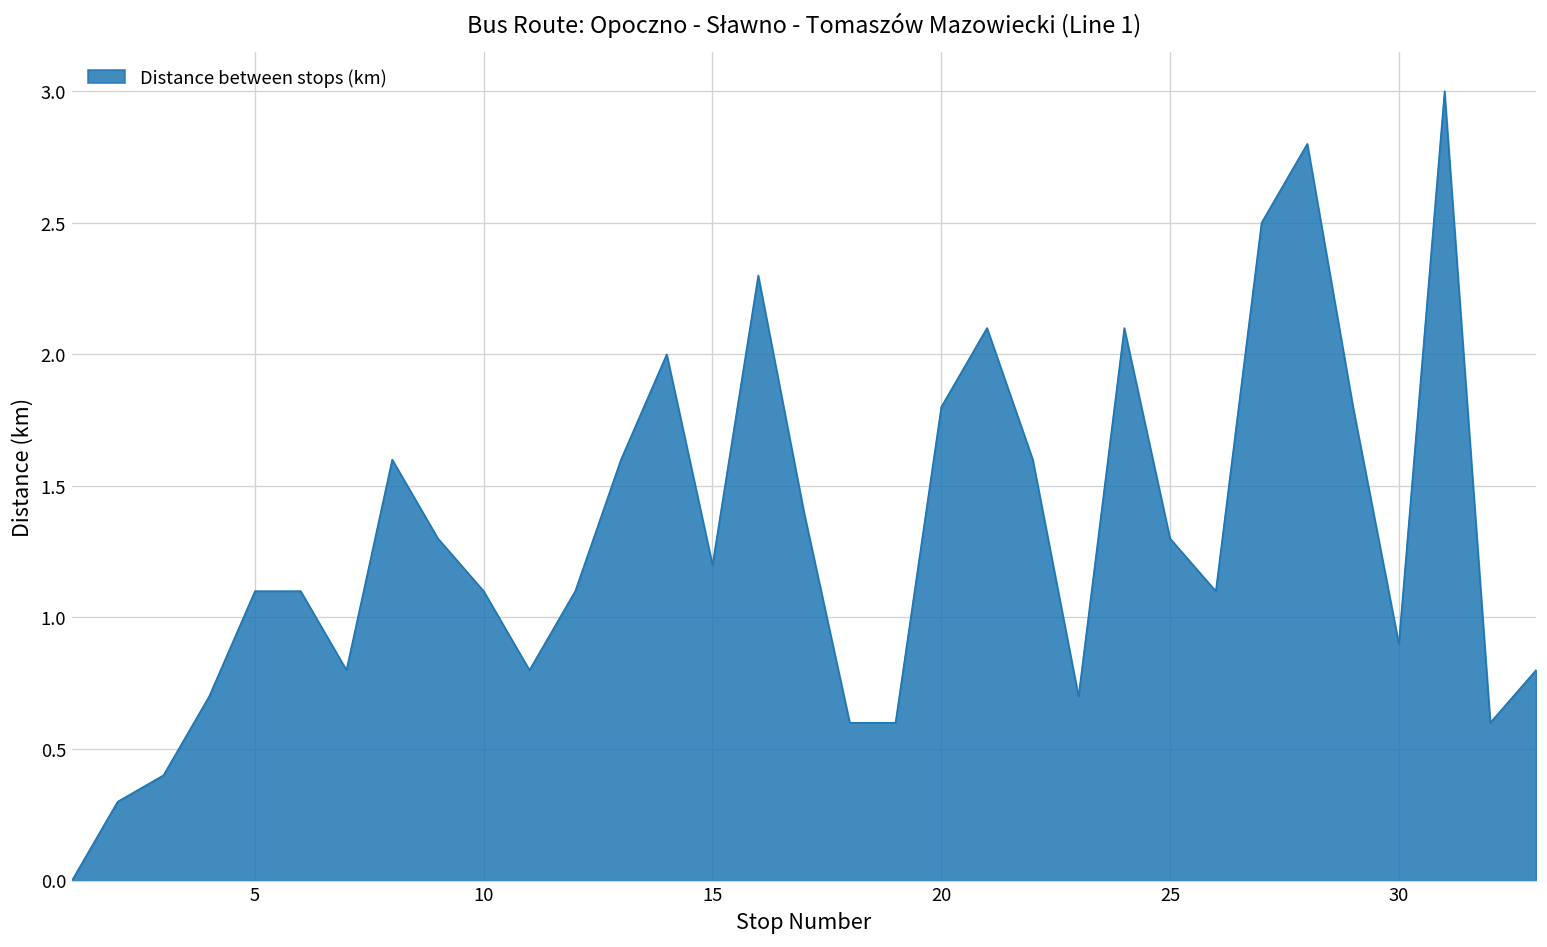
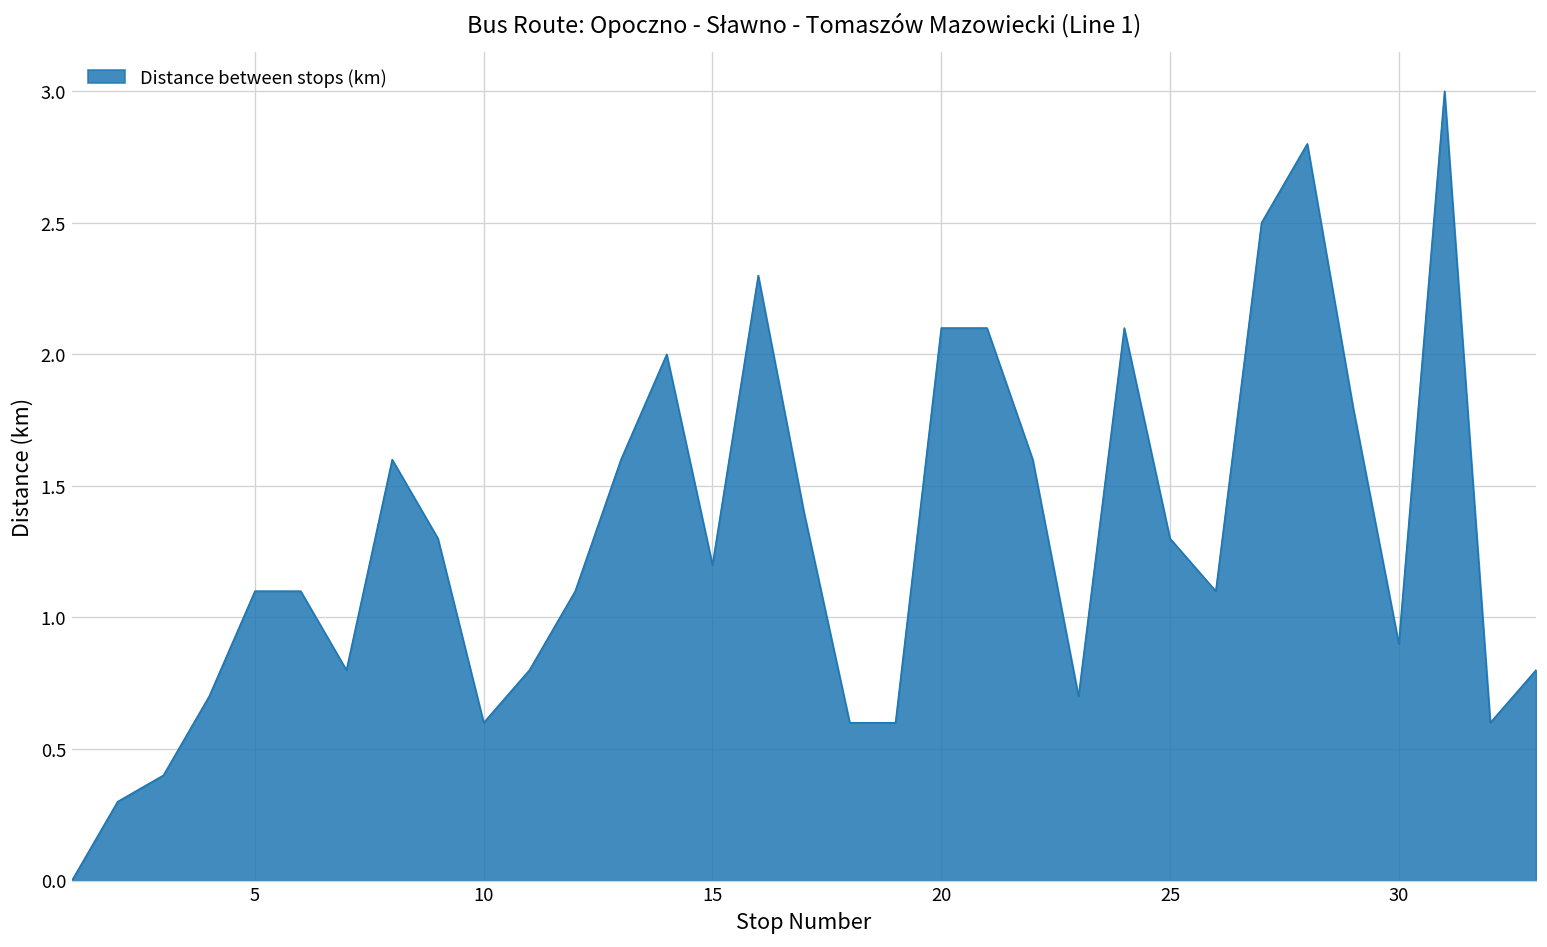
10: 1.1 -> 0.6
20: 1.8 -> 2.1
